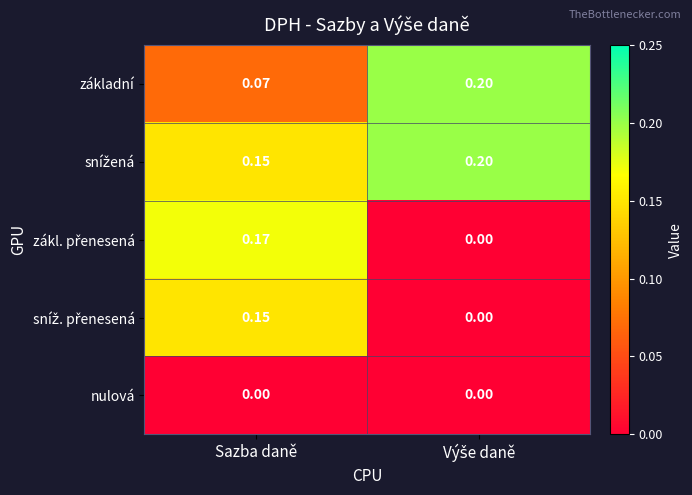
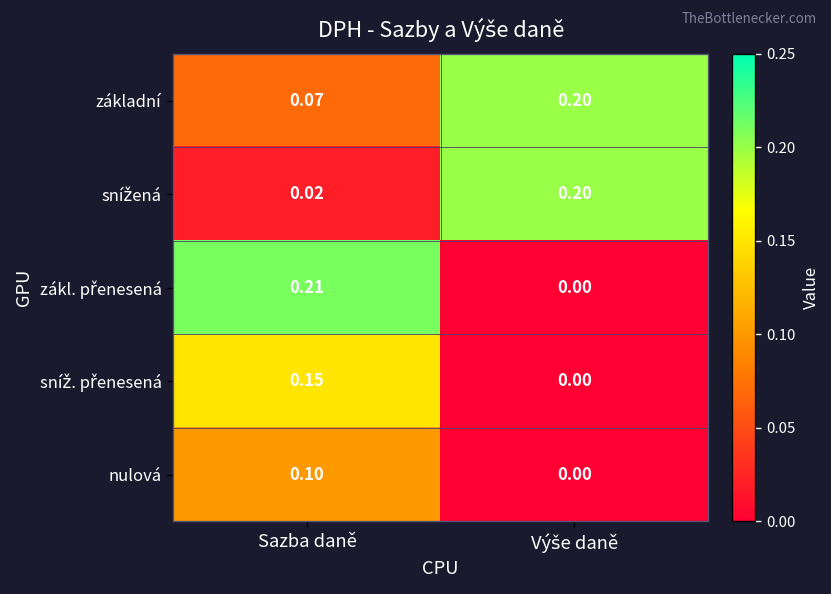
snížená, Sazba daně: 0.15 -> 0.02
zákl. přenesená, Sazba daně: 0.17 -> 0.21
nulová, Sazba daně: 0.00 -> 0.10
